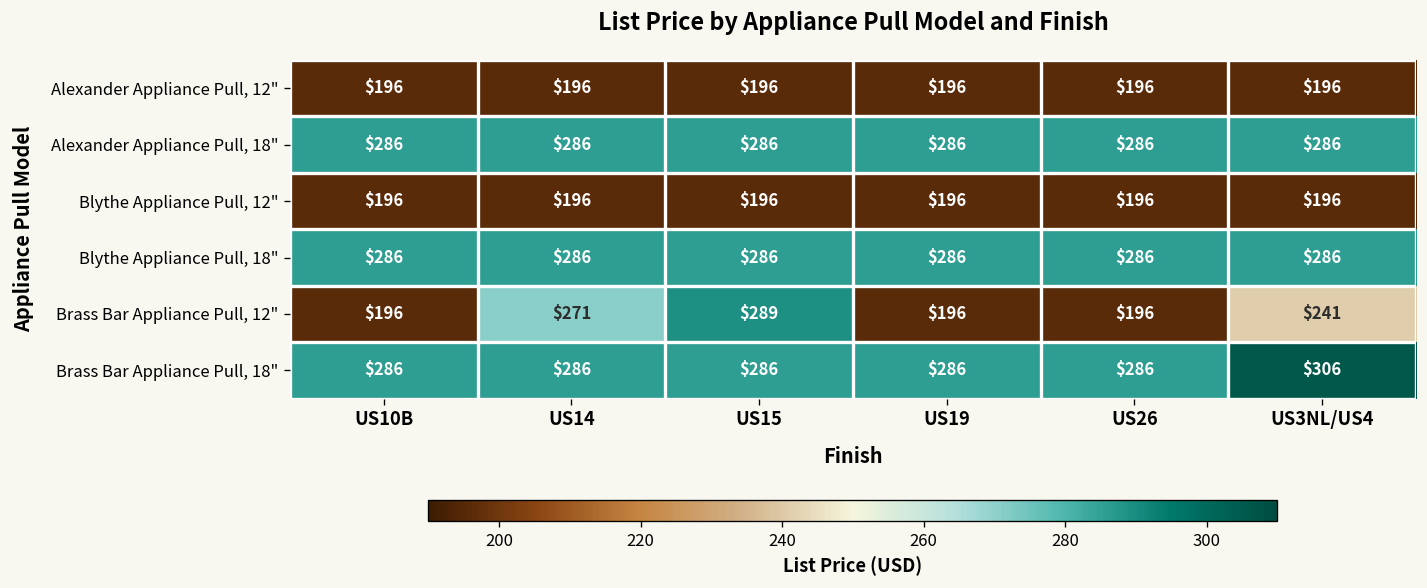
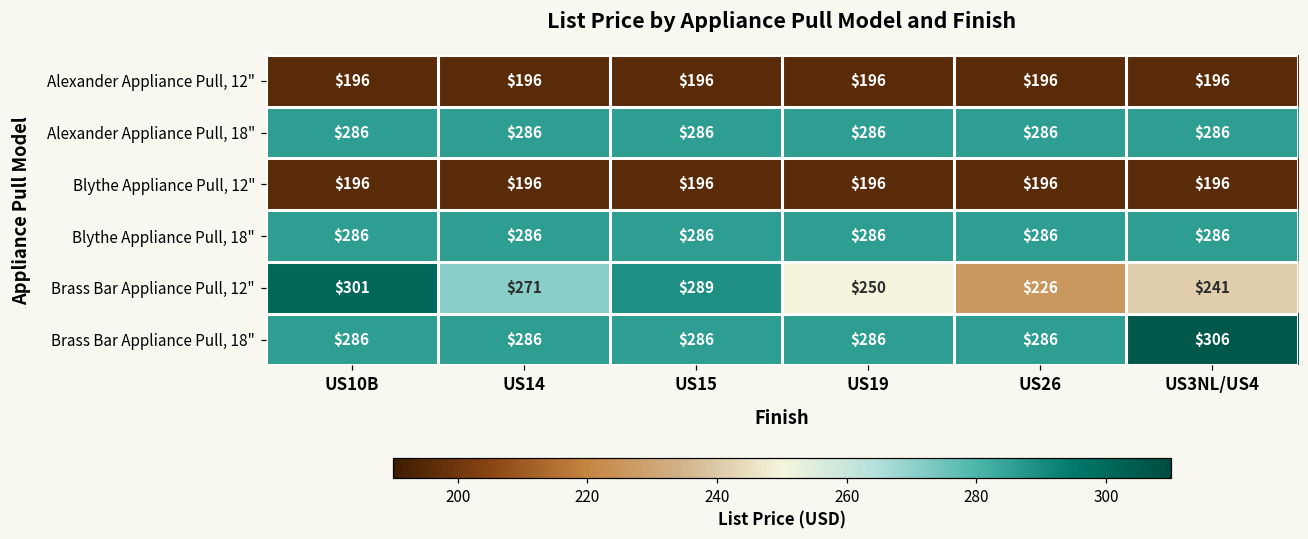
Brass Bar Appliance Pull, 12", US10B: $196 -> $301
Brass Bar Appliance Pull, 12", US19: $196 -> $250
Brass Bar Appliance Pull, 12", US26: $196 -> $226
